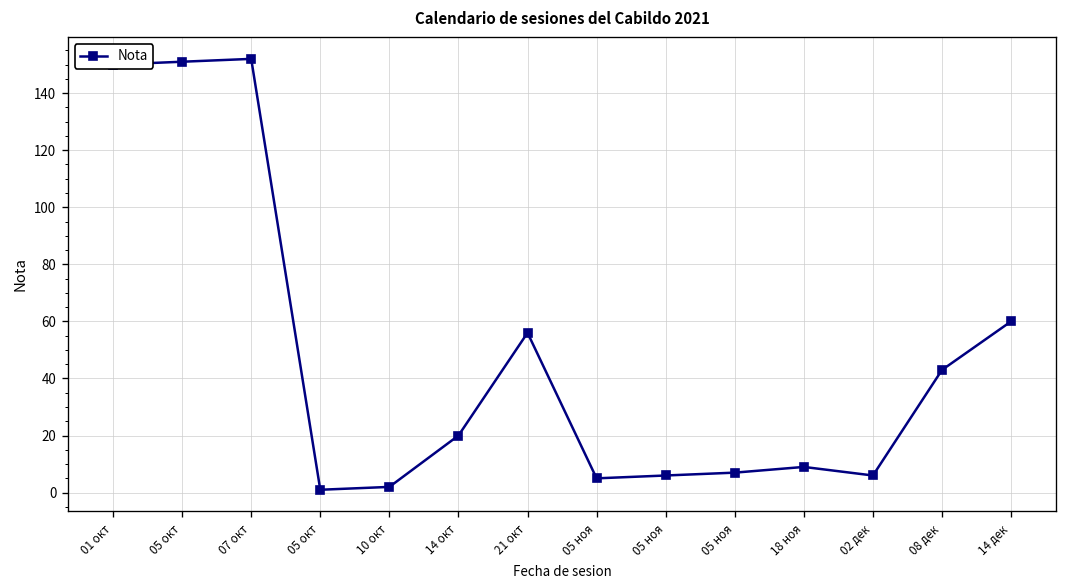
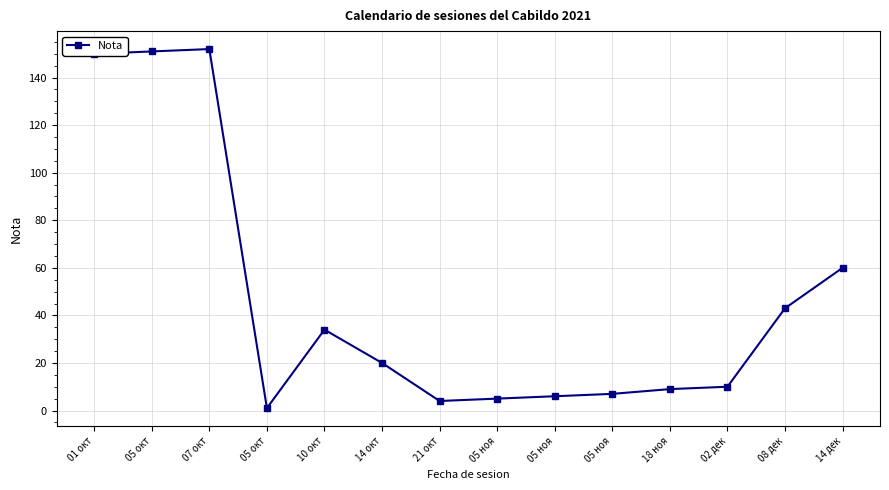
10 окт: 2 -> 34
21 окт: 56 -> 4
02 дек: 6 -> 10
